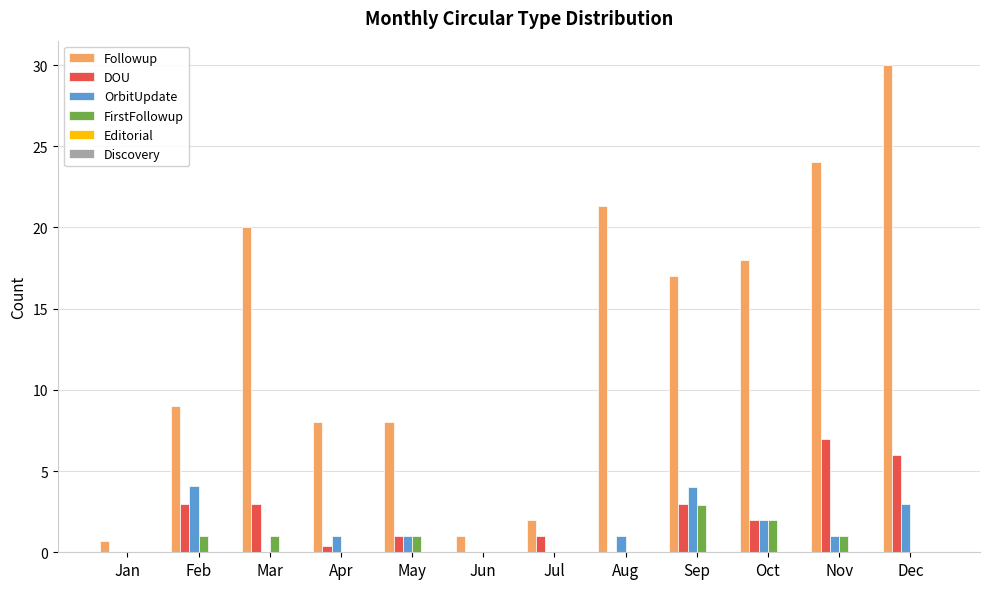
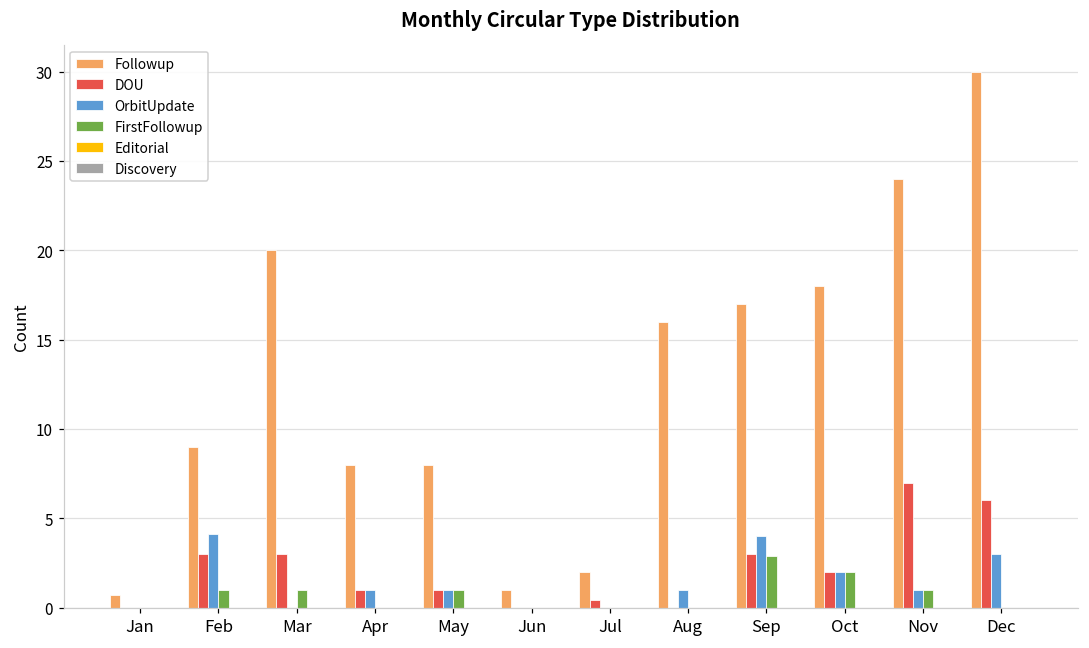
DOU, Apr: 0.4 -> 1.0
DOU, Jul: 1.0 -> 0.4
Followup, Aug: 21.3 -> 16.0
